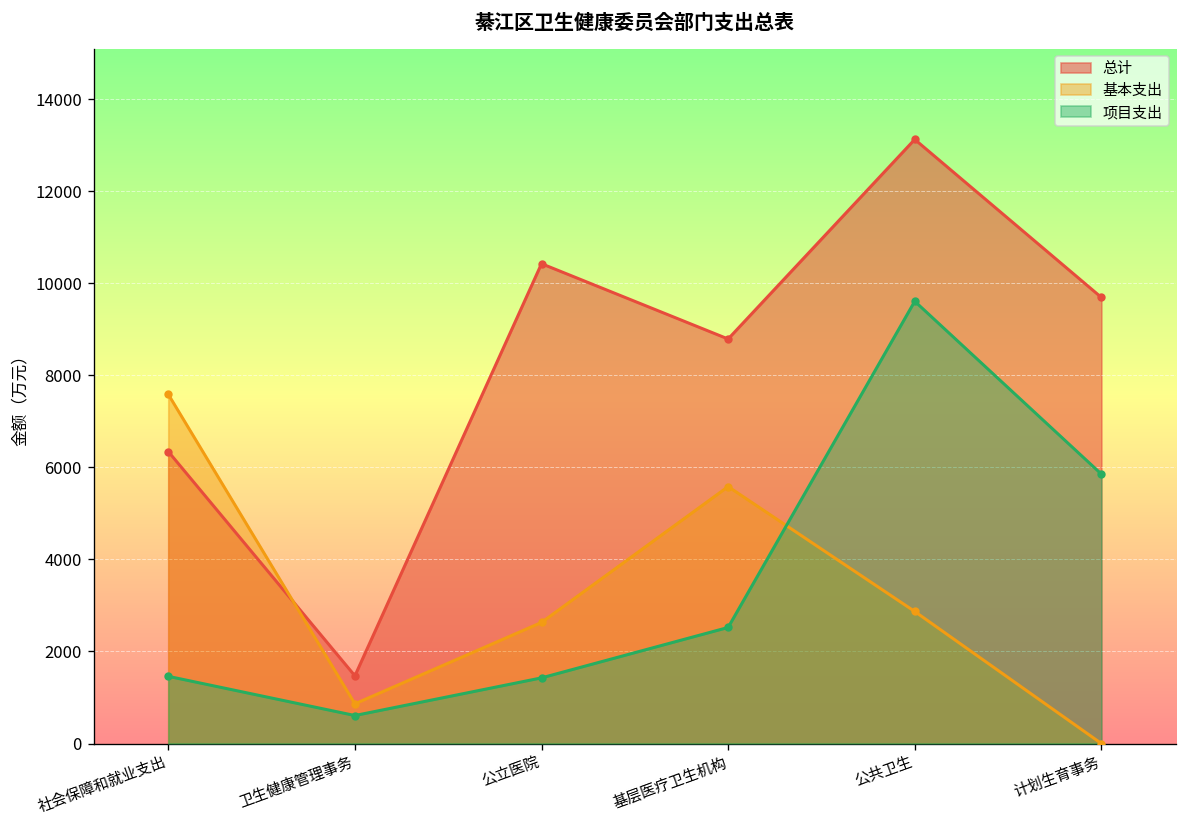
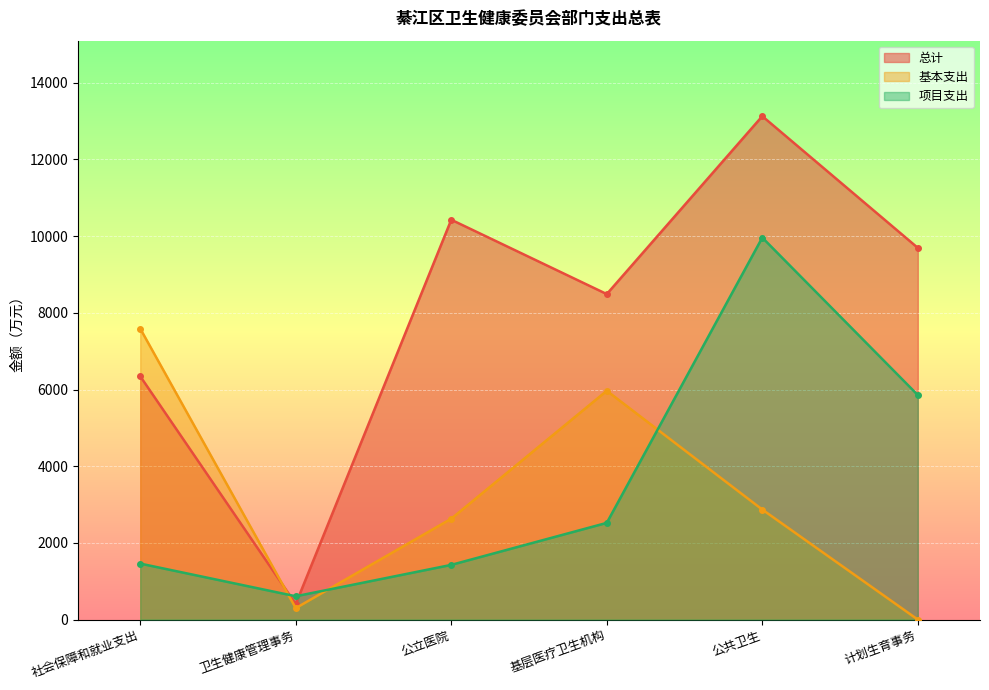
总计, 卫生健康管理事务: 1500 -> 400
基本支出, 卫生健康管理事务: 900 -> 300
总计, 基层医疗卫生机构: 8800 -> 8500
基本支出, 基层医疗卫生机构: 5600 -> 6000
项目支出, 公共卫生: 9600 -> 10000
